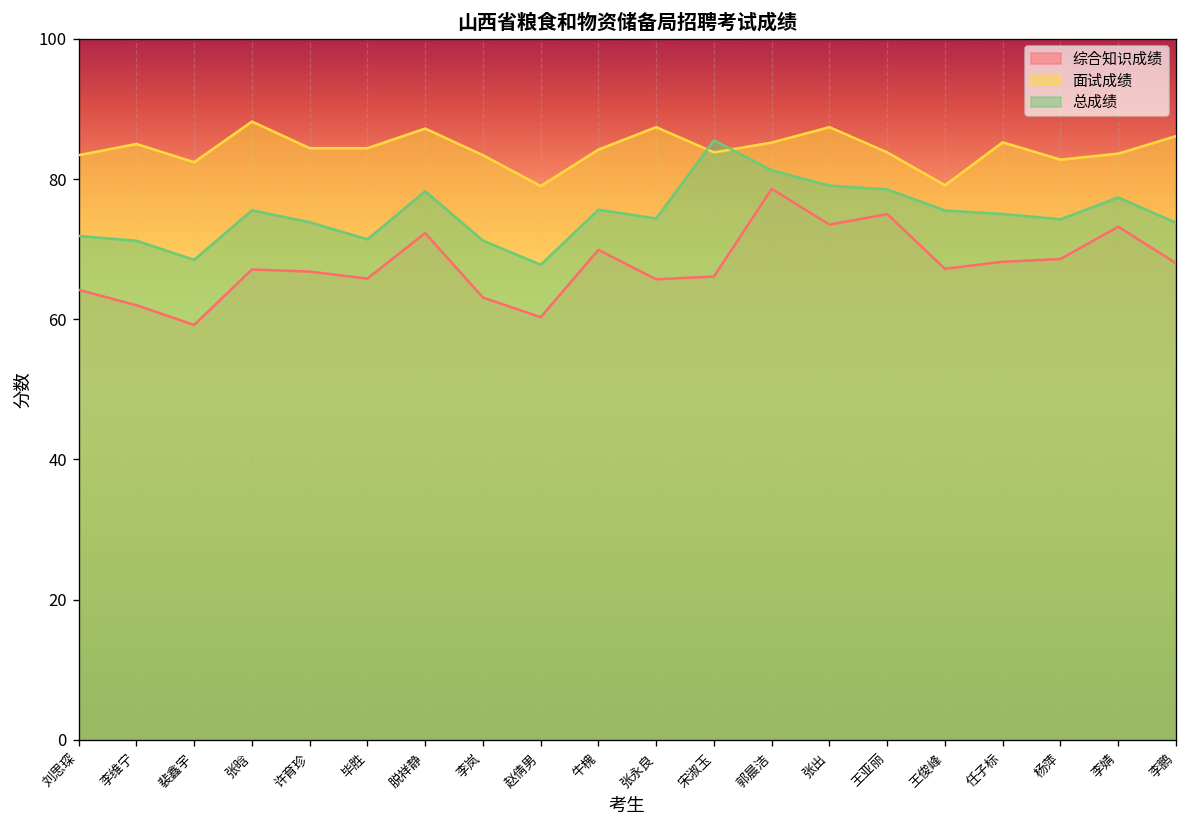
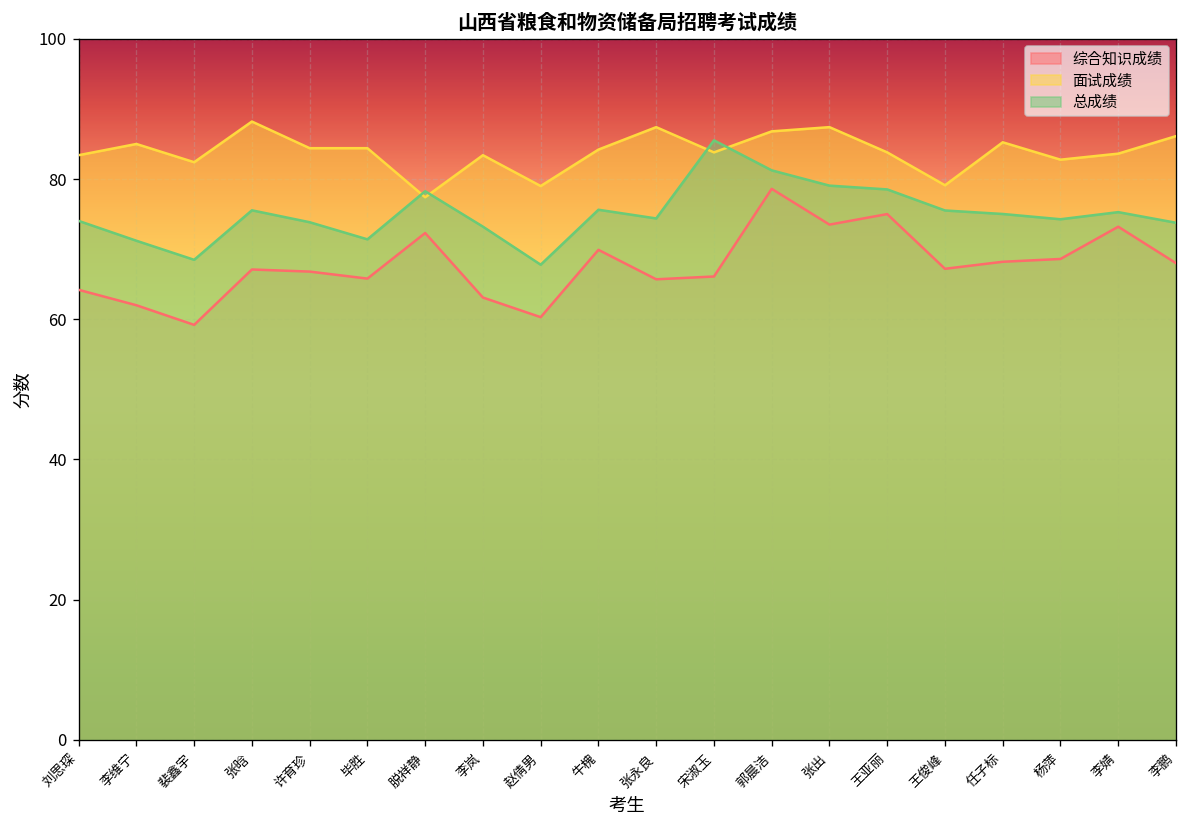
总成绩, 刘思琛: 72 -> 74
面试成绩, 脱祥静: 87 -> 77
总成绩, 李岚: 71 -> 73
面试成绩, 郭晨洁: 85 -> 87
总成绩, 李婧: 77 -> 75
